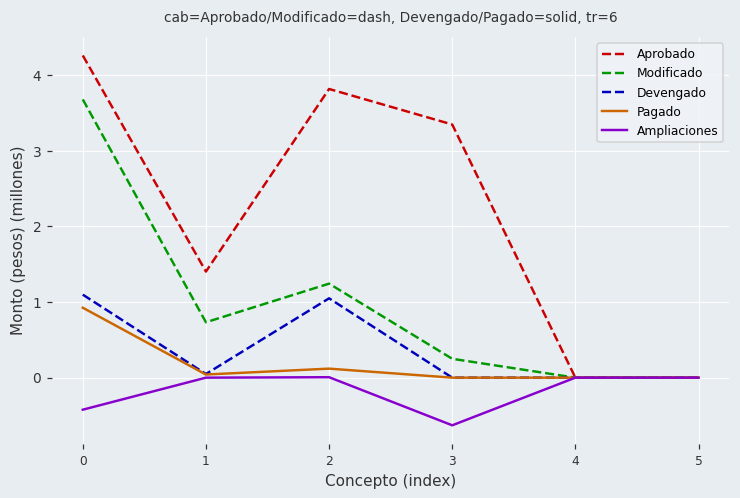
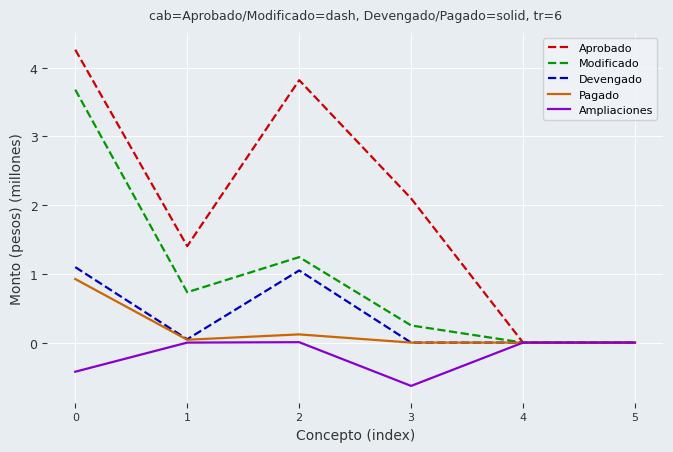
Aprobado, 3: 3.3 -> 2.1
